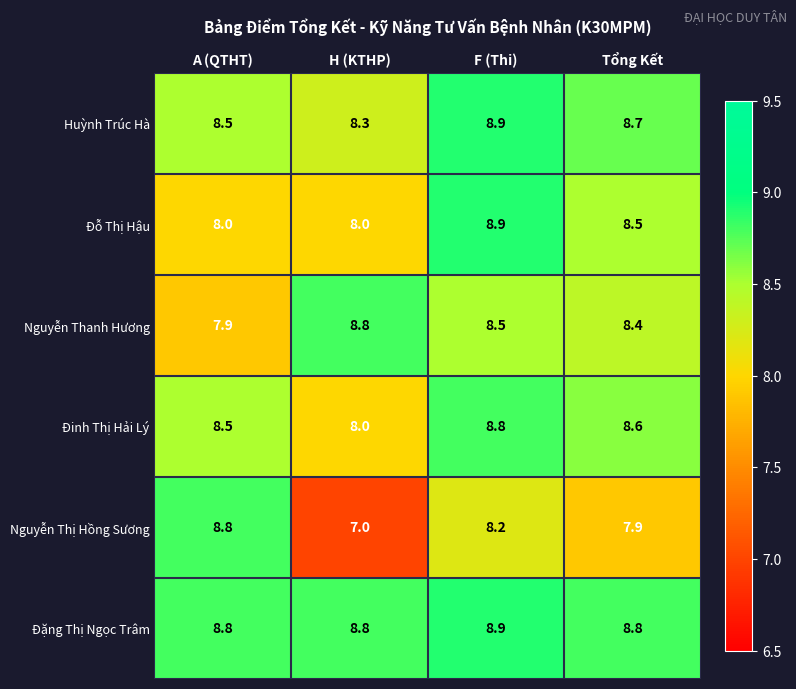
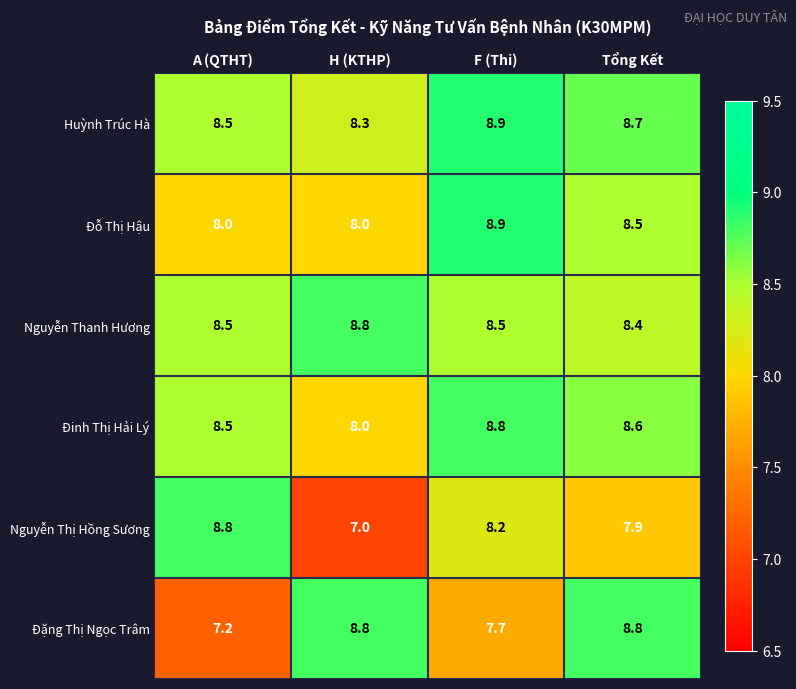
Nguyễn Thanh Hương, A (QTHT): 7.9 -> 8.5
Đặng Thị Ngọc Trâm, A (QTHT): 8.8 -> 7.2
Đặng Thị Ngọc Trâm, F (Thi): 8.9 -> 7.7
